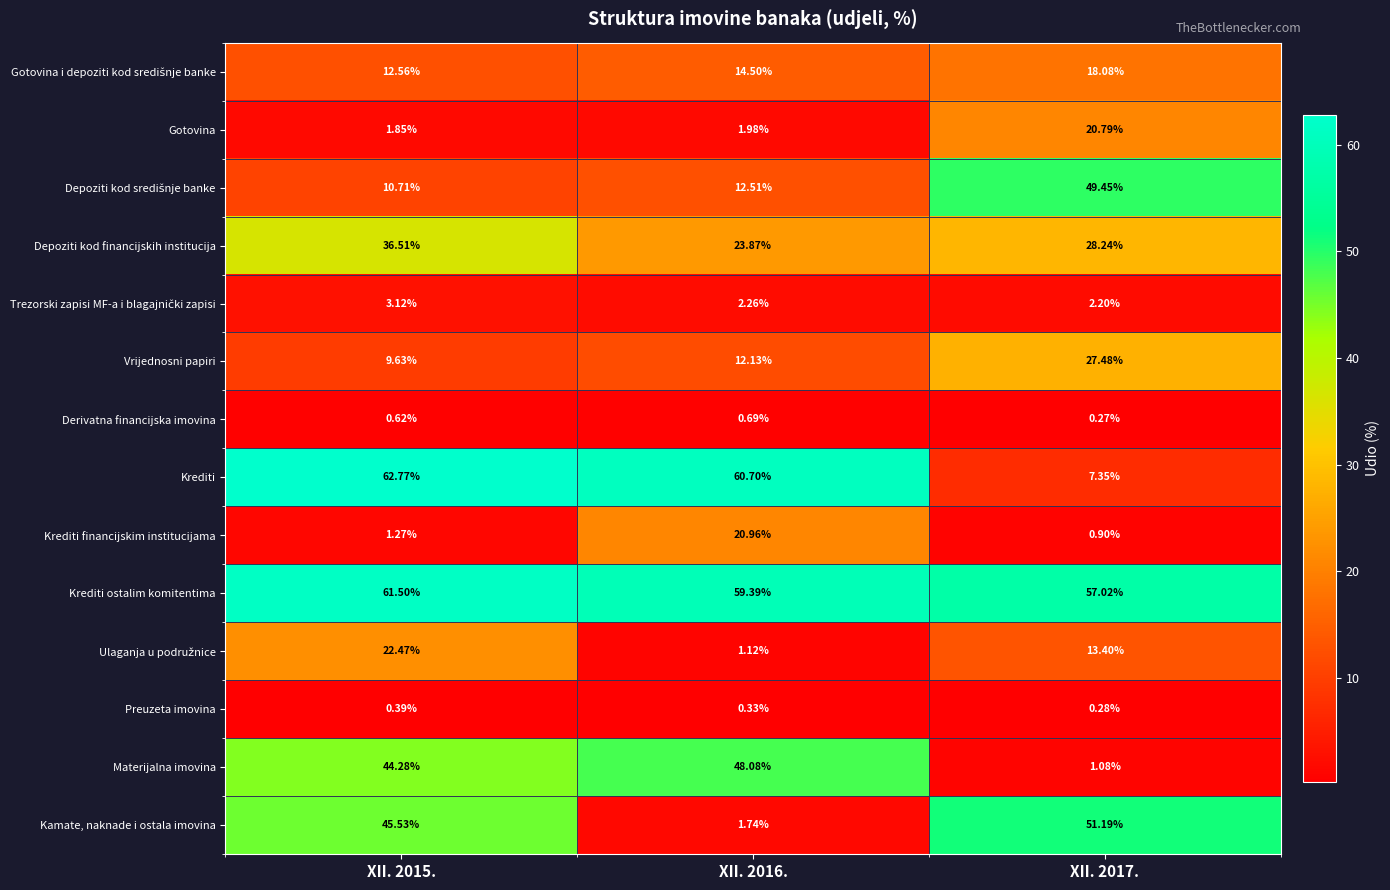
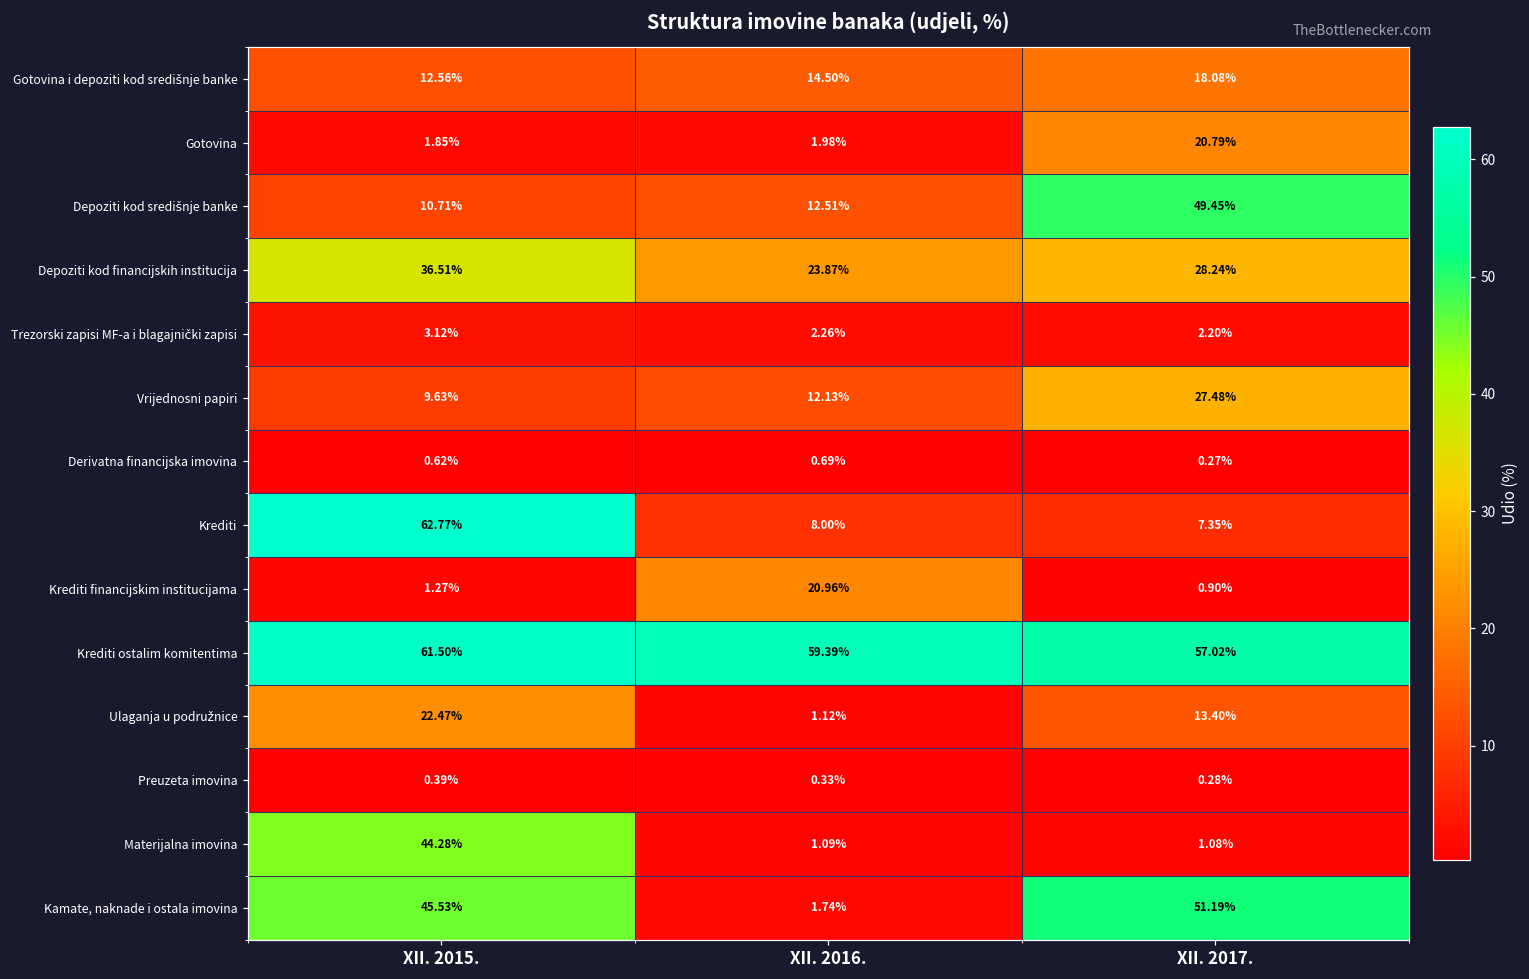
Krediti, XII. 2016.: 60.70% -> 8.00%
Materijalna imovina, XII. 2016.: 48.08% -> 1.09%
